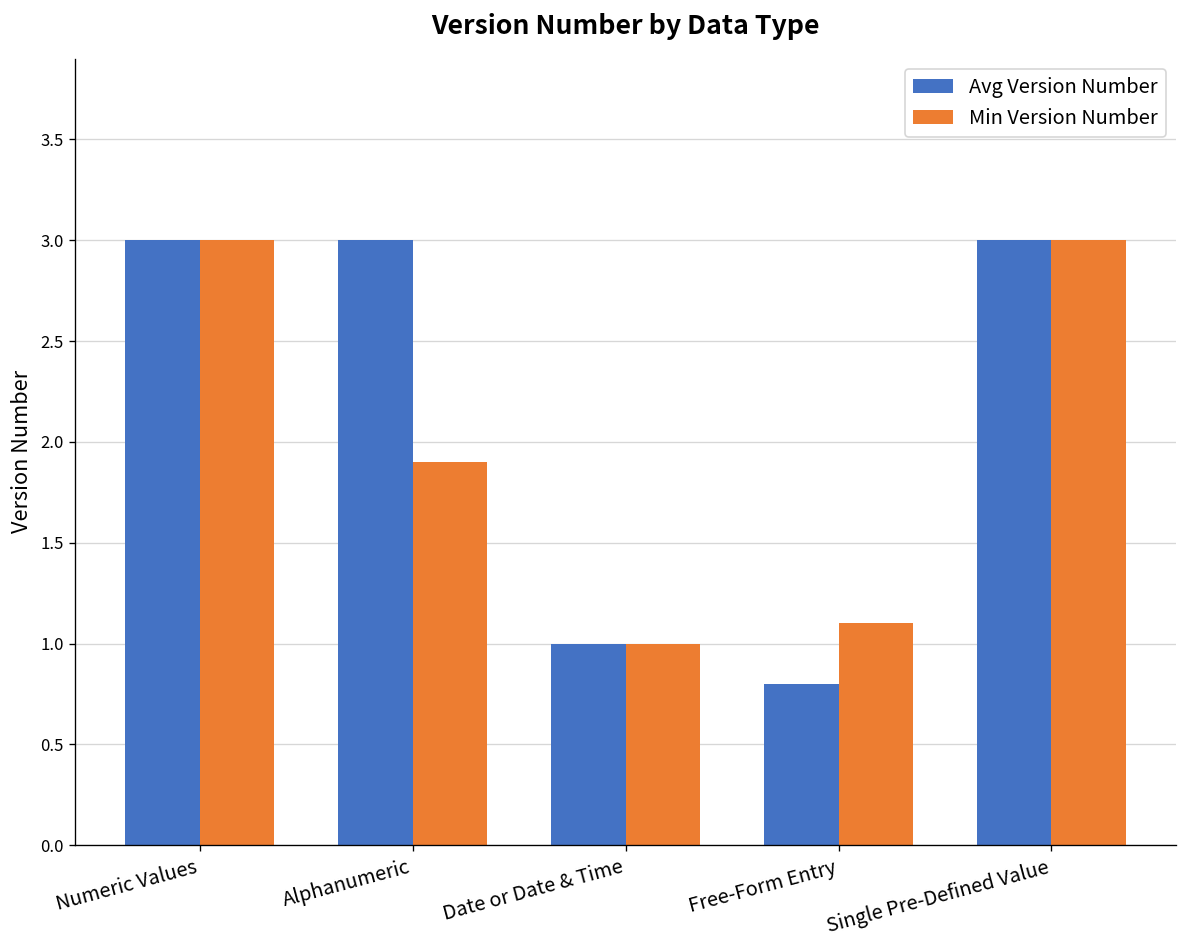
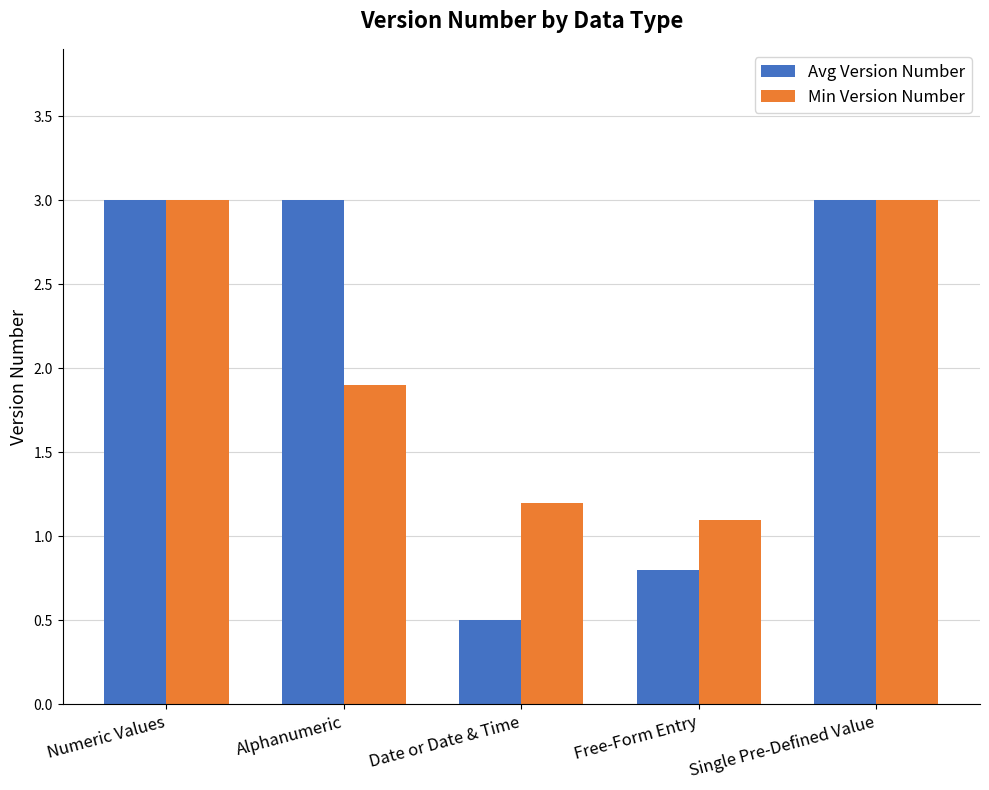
Avg Version Number, Date or Date & Time: 1.0 -> 0.5
Min Version Number, Date or Date & Time: 1.0 -> 1.2
